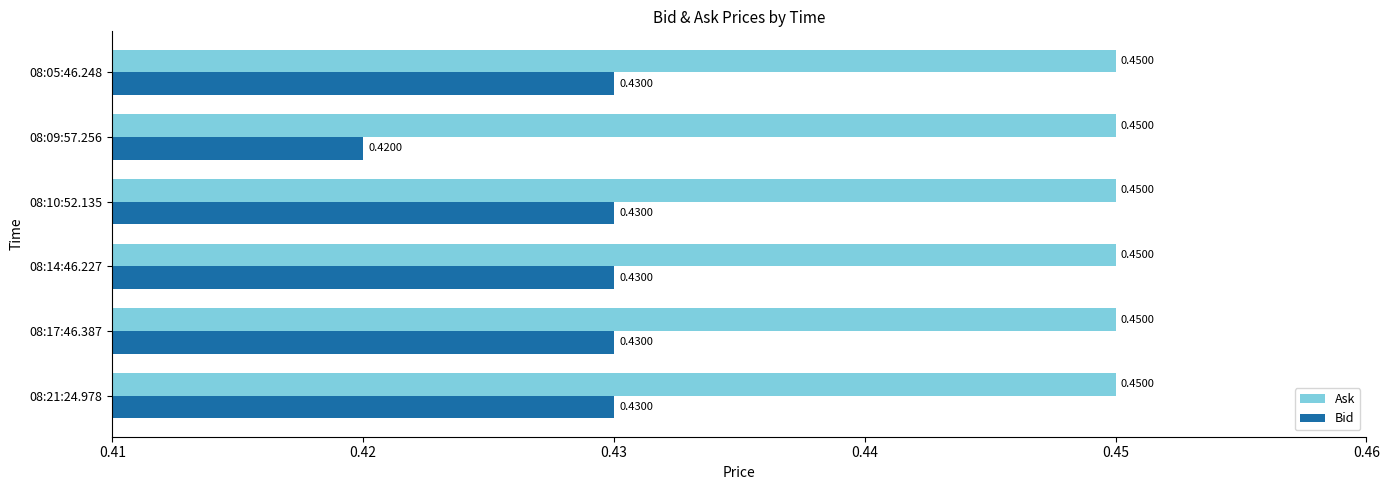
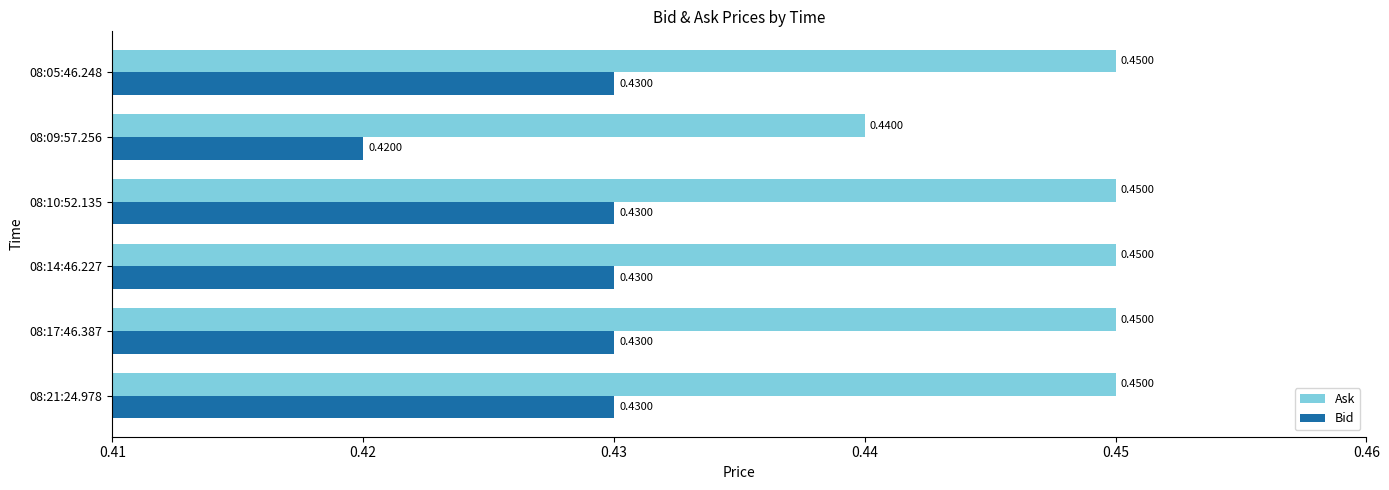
Ask, 08:09:57.256: 0.4500 -> 0.4400
